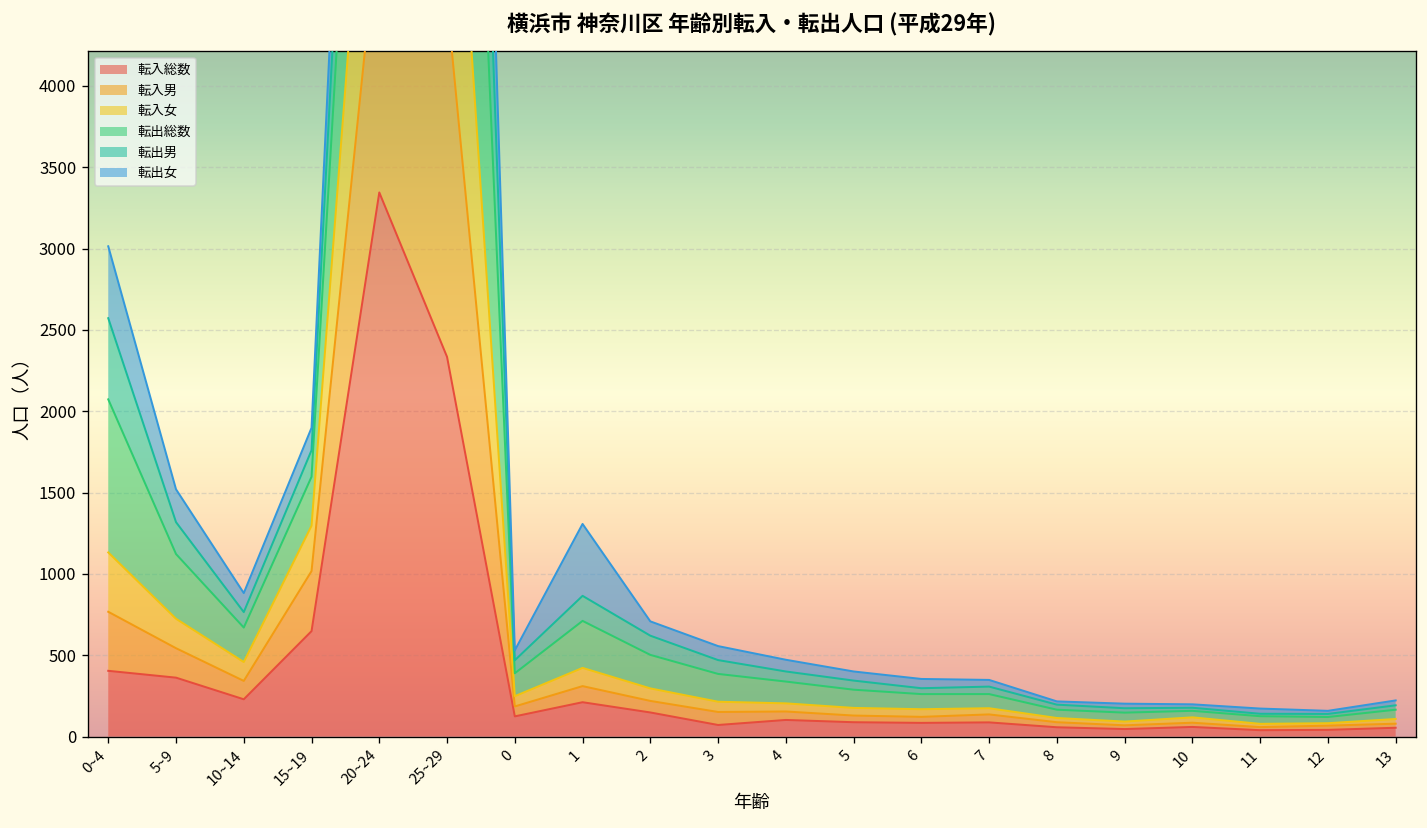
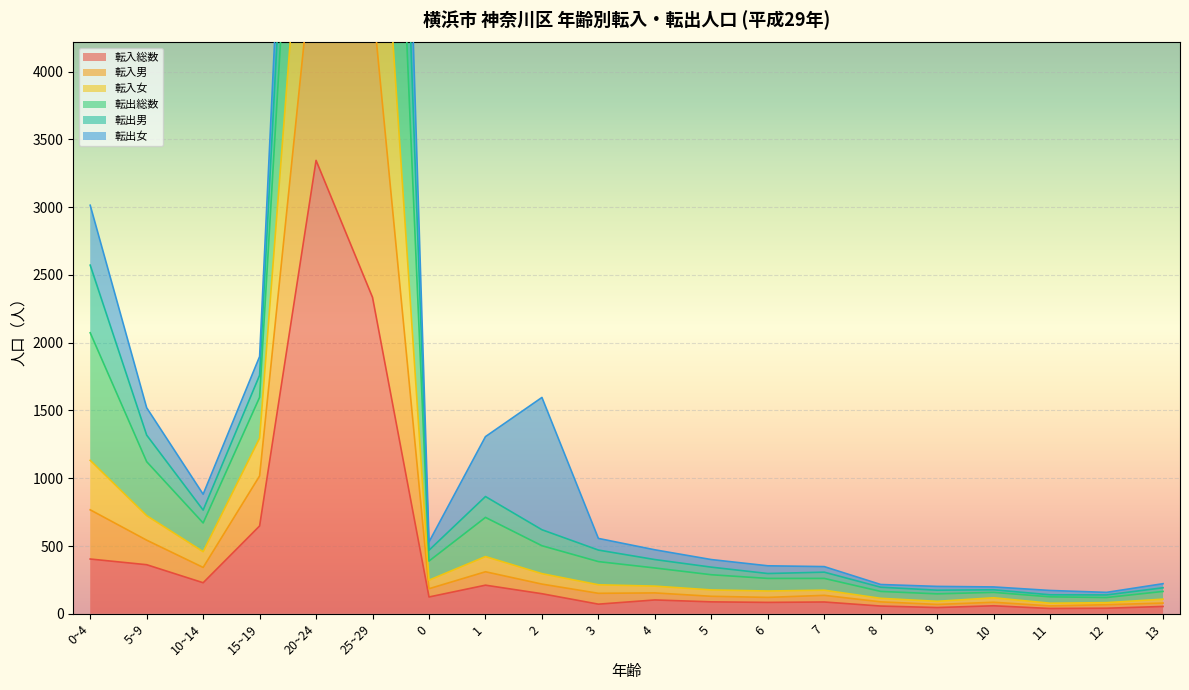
転出女, 2: 90 -> 980
